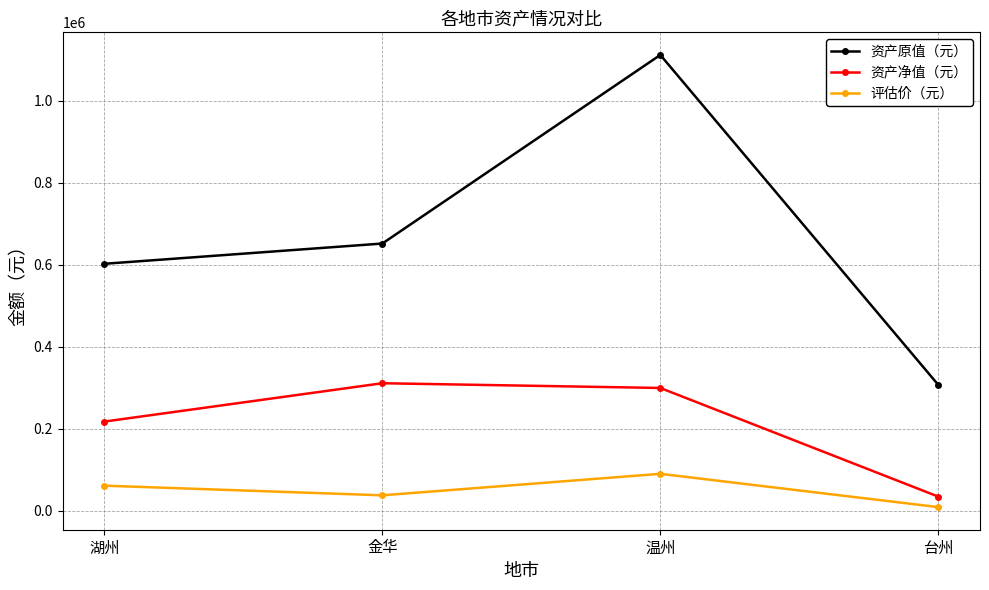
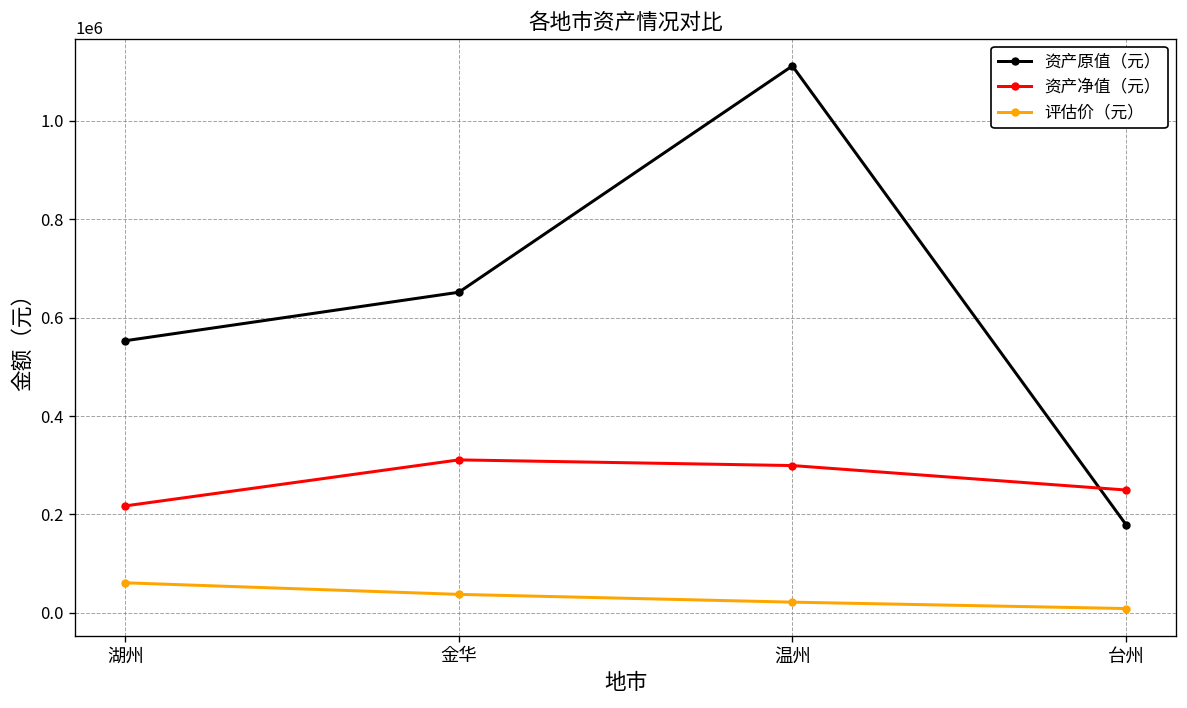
资产原值（元）, 湖州: 600000 -> 550000
评估价（元）, 温州: 90000 -> 20000
资产原值（元）, 台州: 310000 -> 180000
资产净值（元）, 台州: 30000 -> 250000
